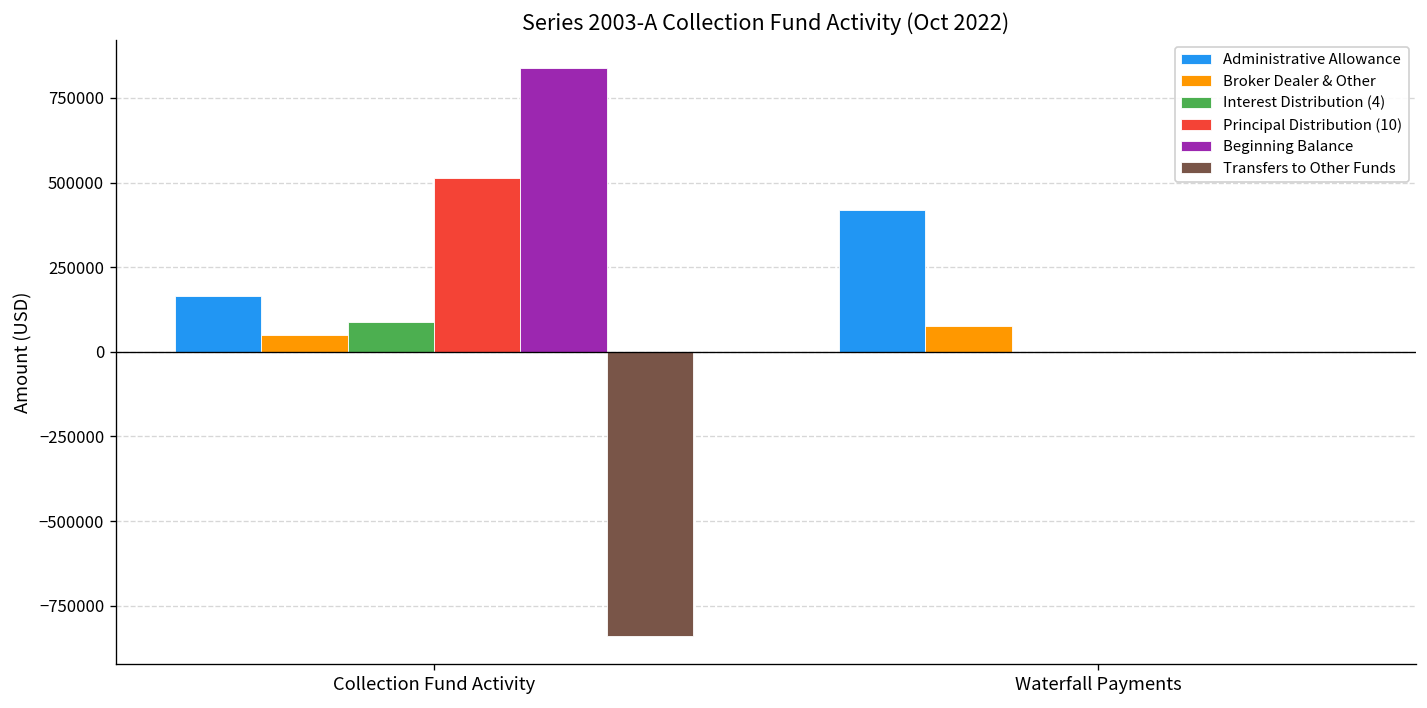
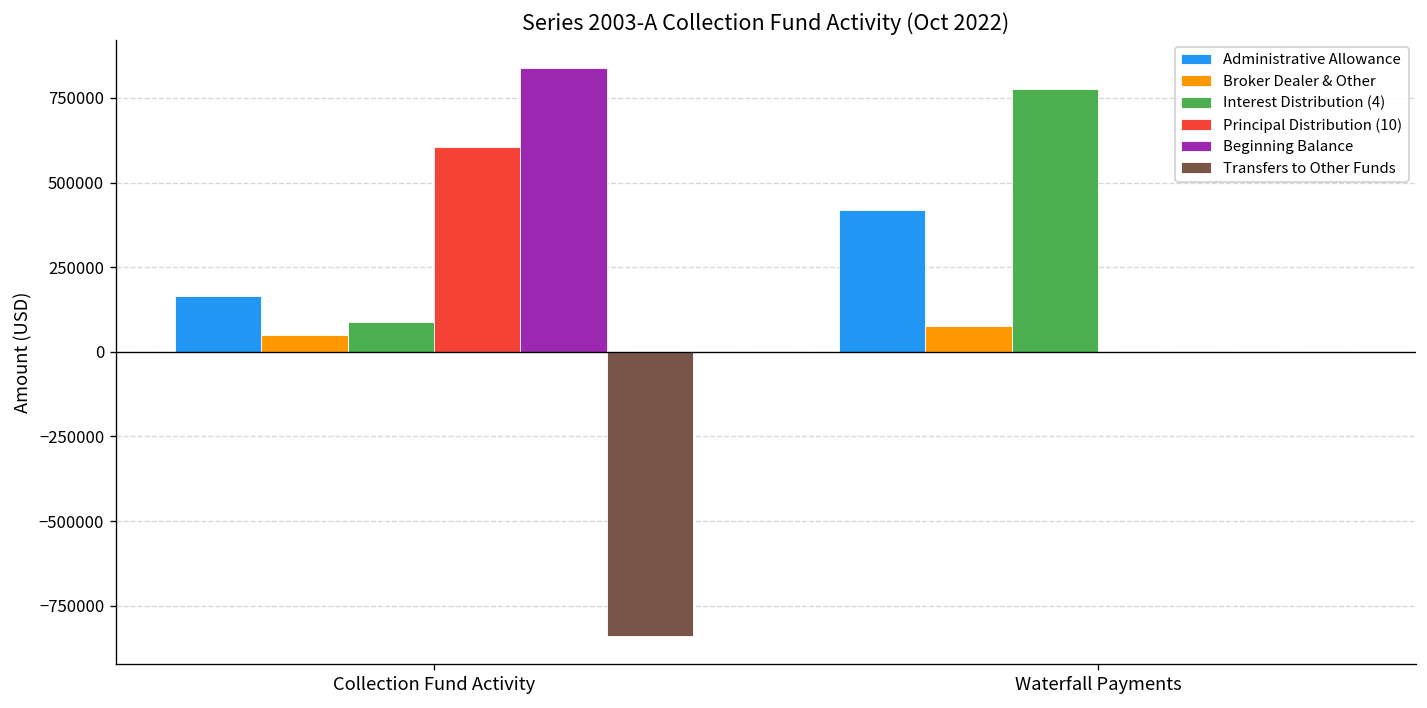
Principal Distribution (10), Collection Fund Activity: 510000 -> 610000
Interest Distribution (4), Waterfall Payments: 0 -> 780000
